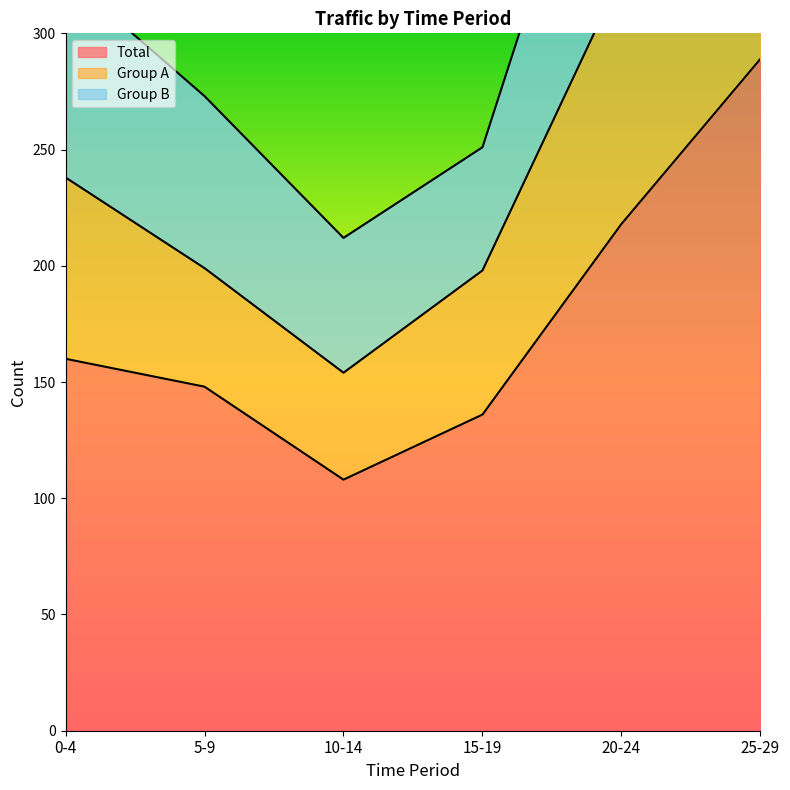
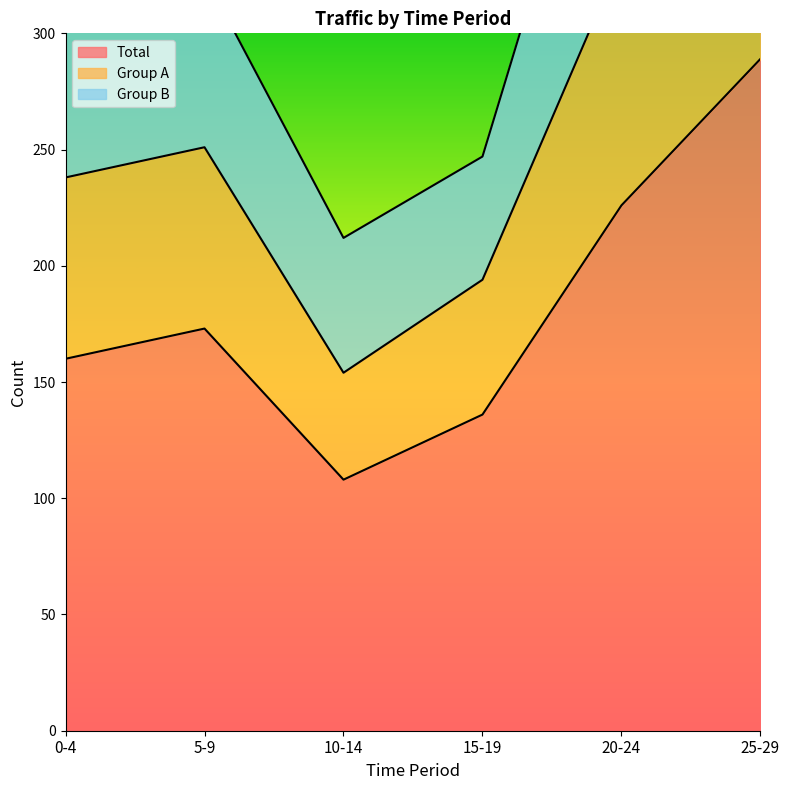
Total, 5-9: 148 -> 173
Group A, 5-9: 51 -> 78
Group A, 15-19: 62 -> 58
Total, 20-24: 218 -> 226
